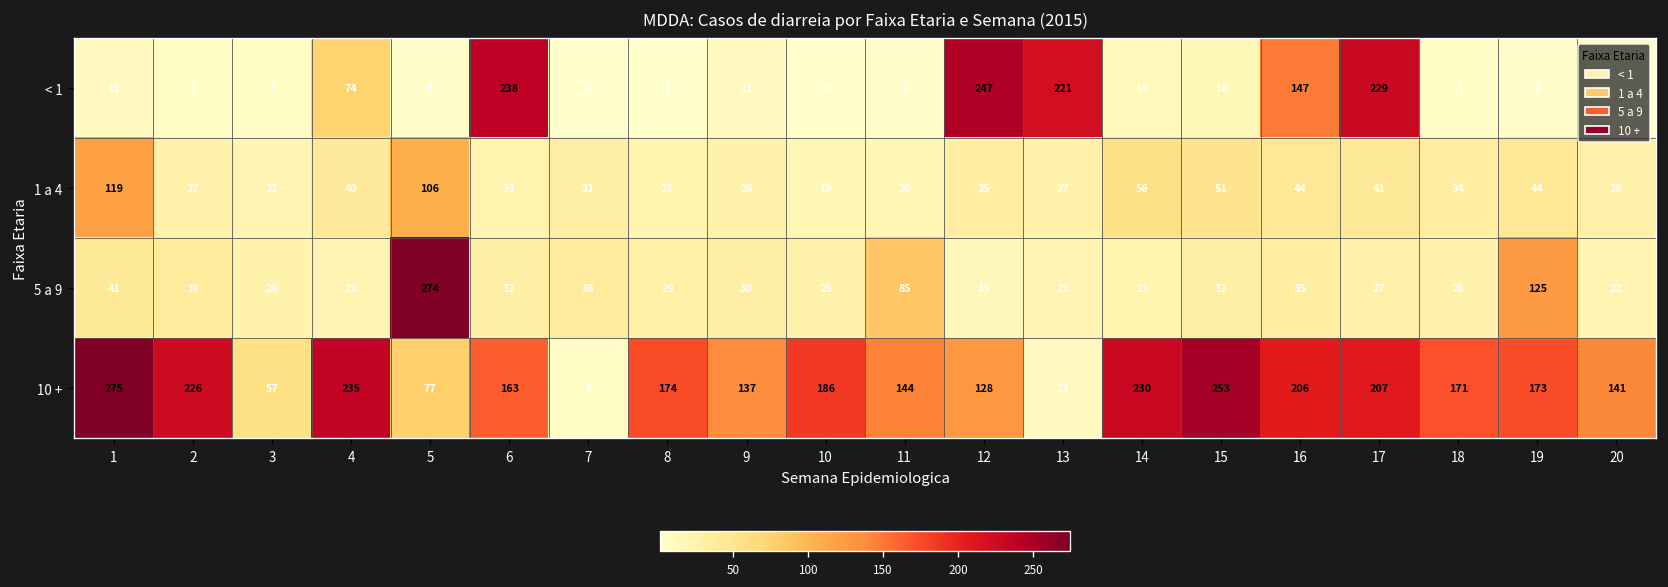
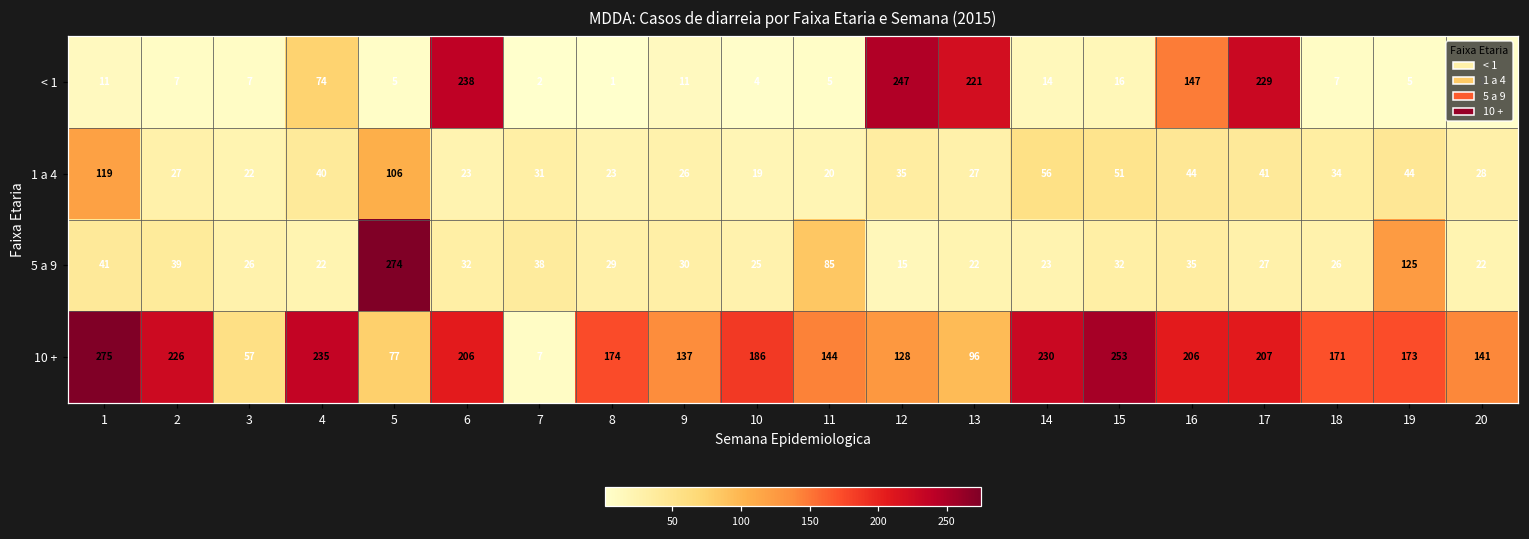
10 +, 6: 163 -> 206
10 +, 13: 11 -> 96
